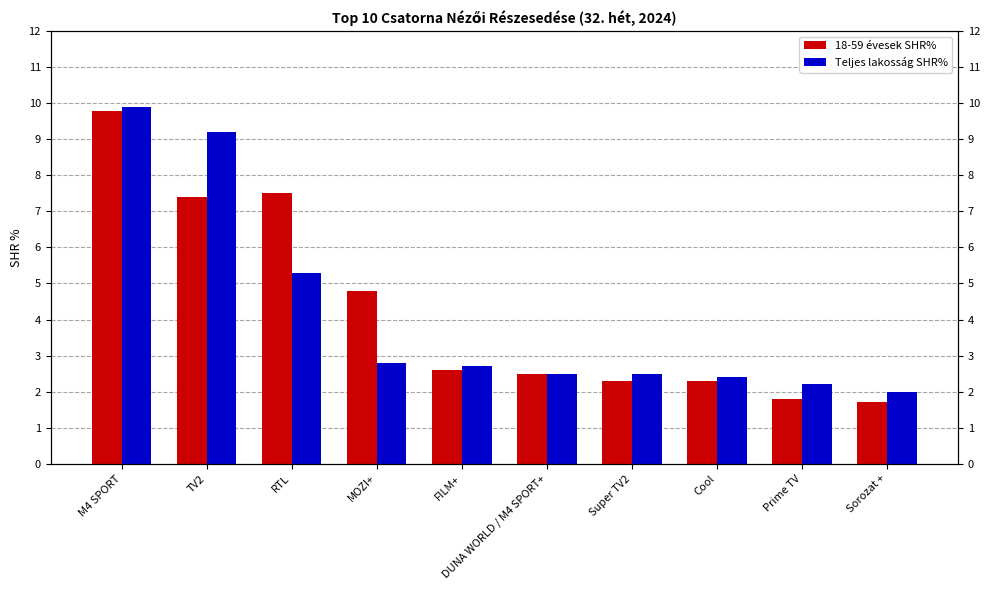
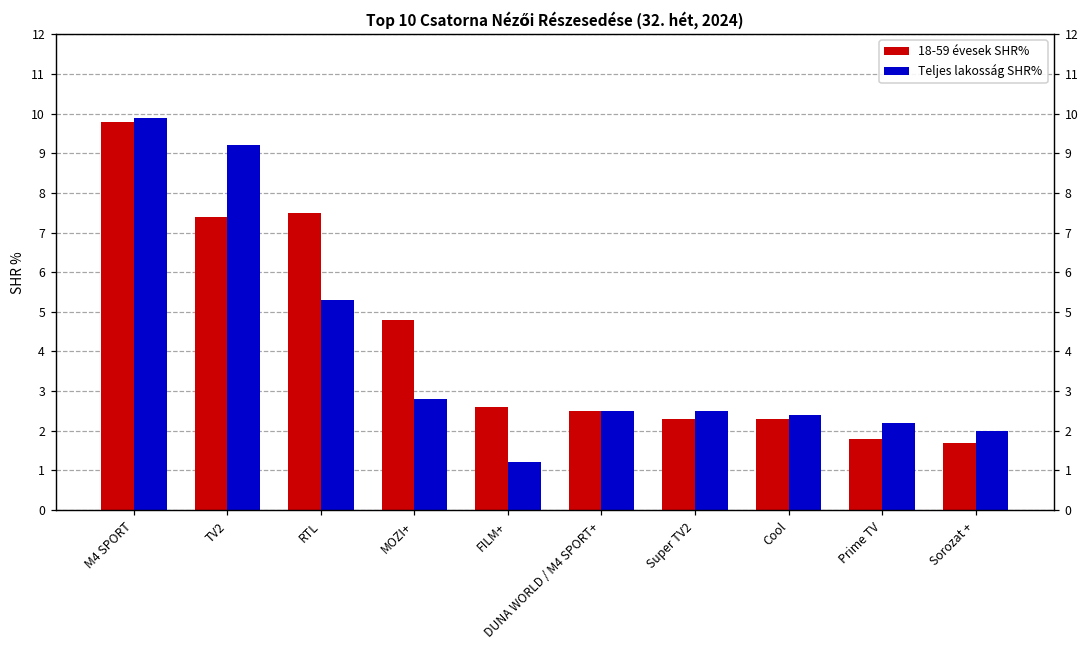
Teljes lakosság SHR%, FILM+: 2.7 -> 1.2
